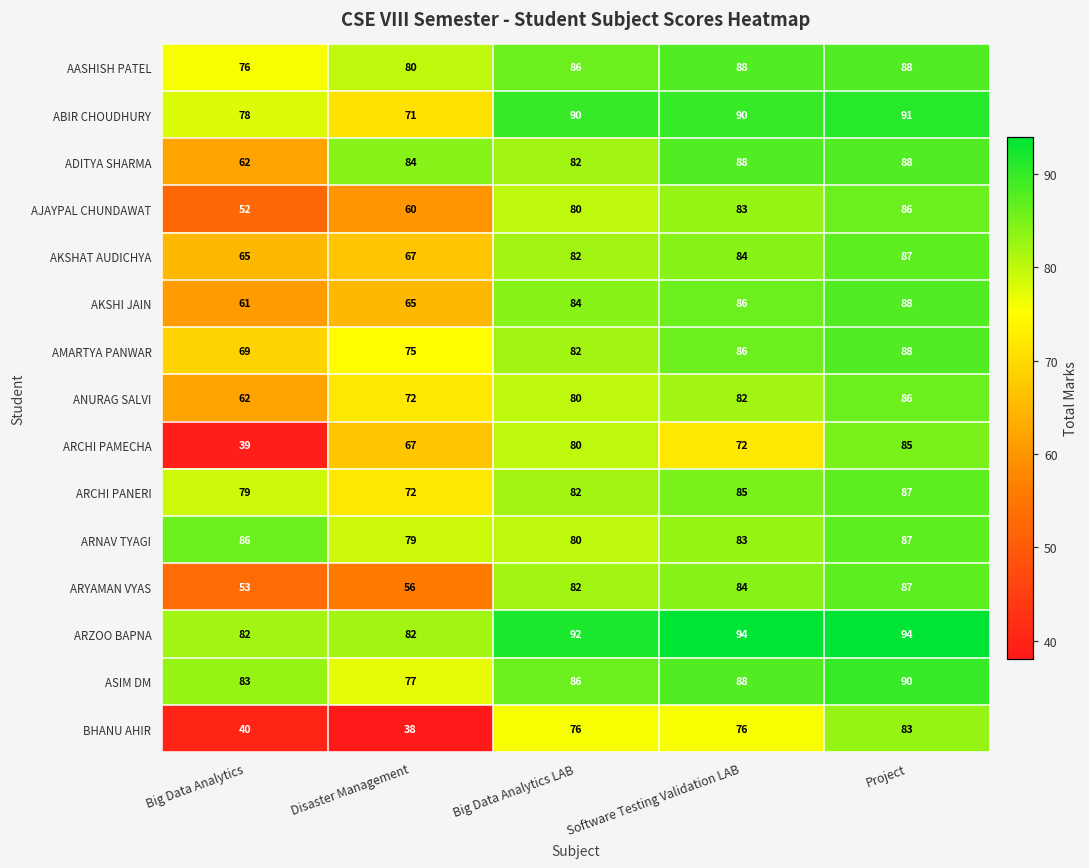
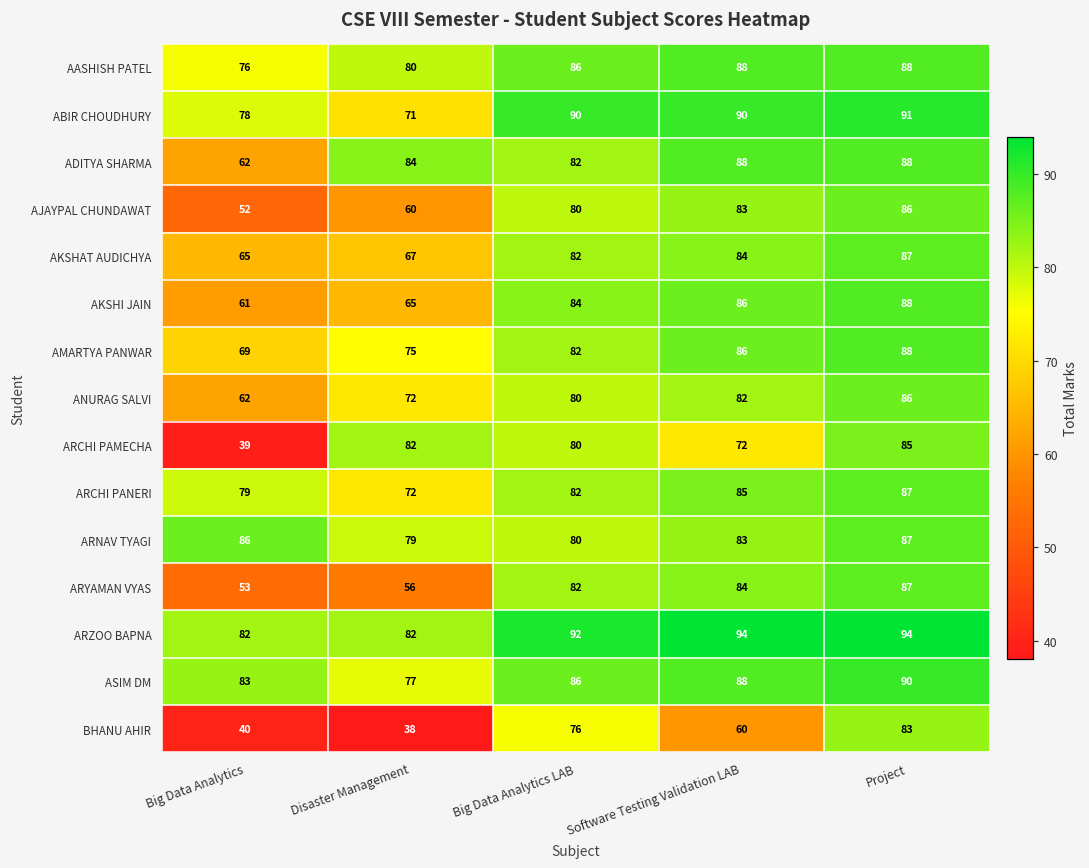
ARCHI PAMECHA, Disaster Management: 67 -> 82
BHANU AHIR, Software Testing Validation LAB: 76 -> 60
